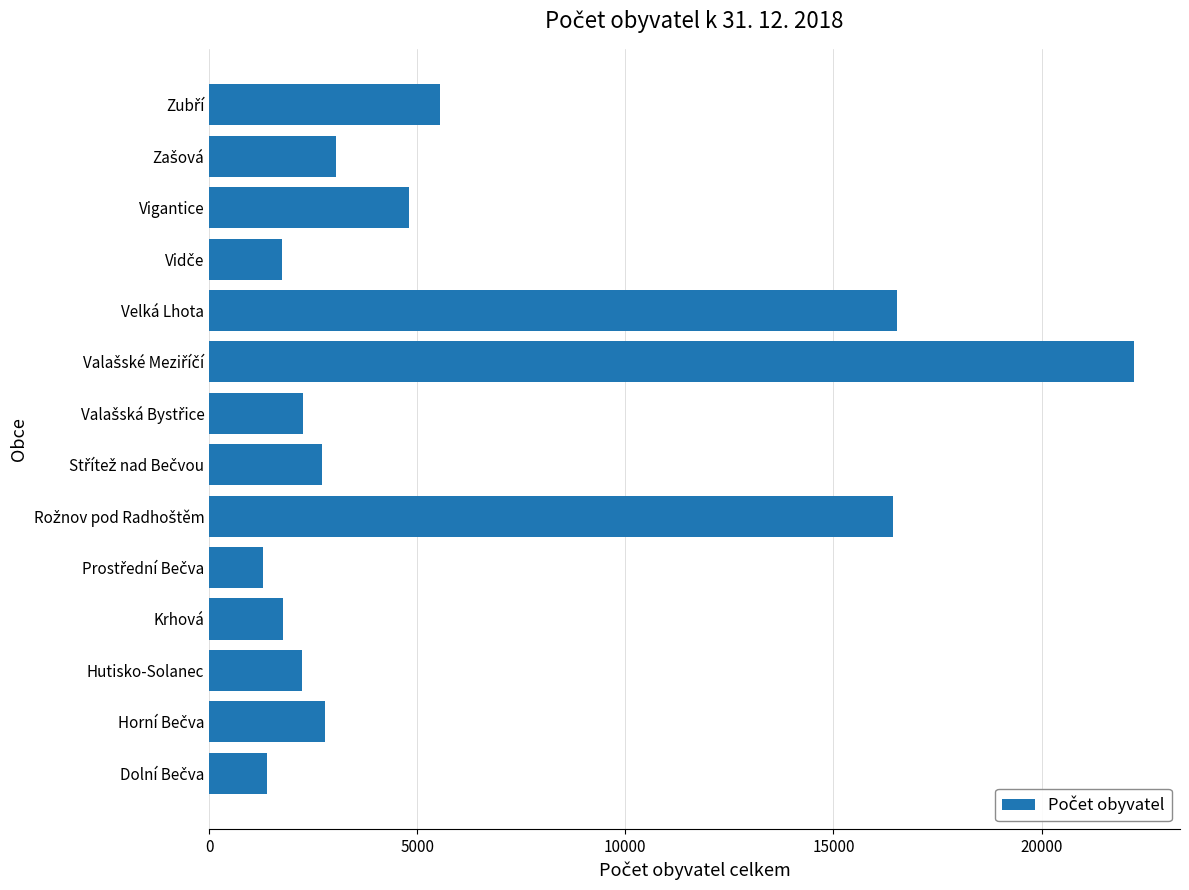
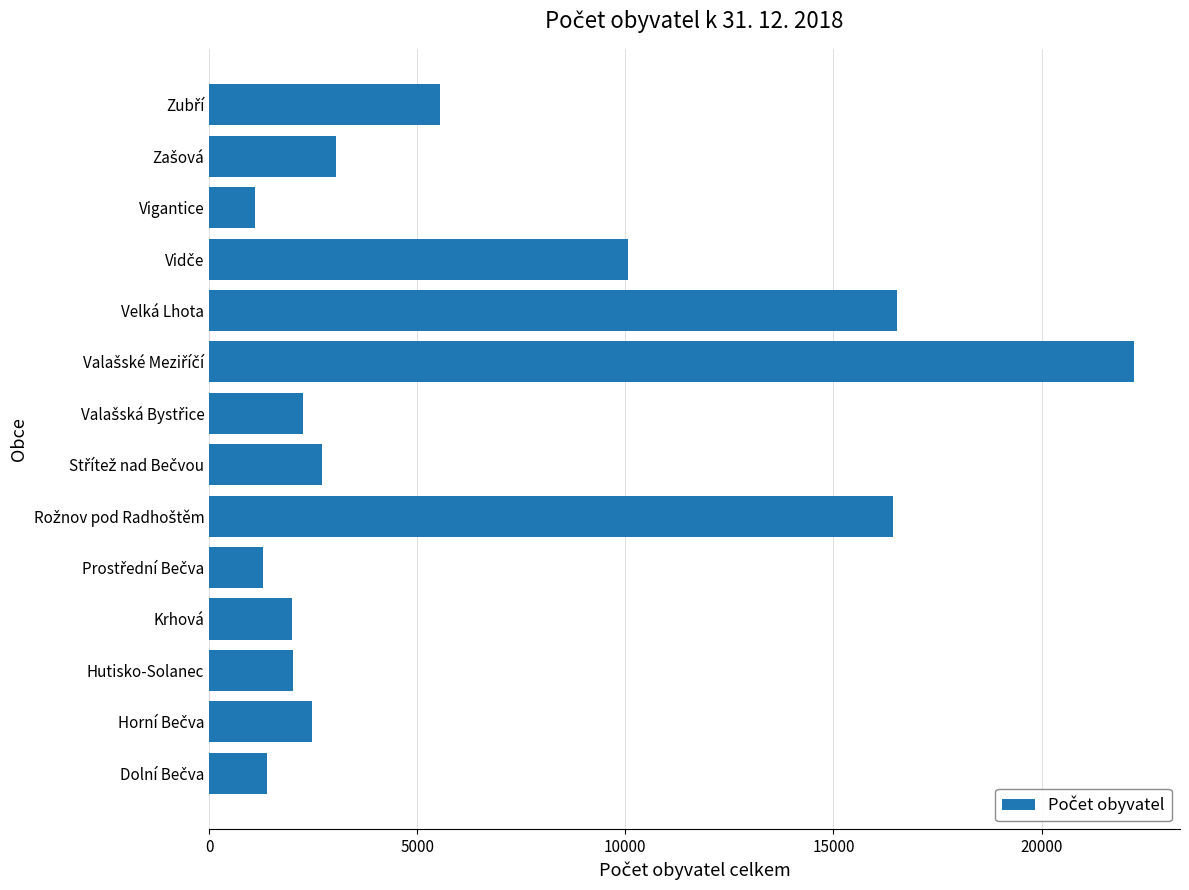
Vigantice: 4800 -> 1100
Vidče: 1700 -> 10100
Krhová: 1800 -> 2000
Hutisko-Solanec: 2200 -> 2000
Horní Bečva: 2800 -> 2500
